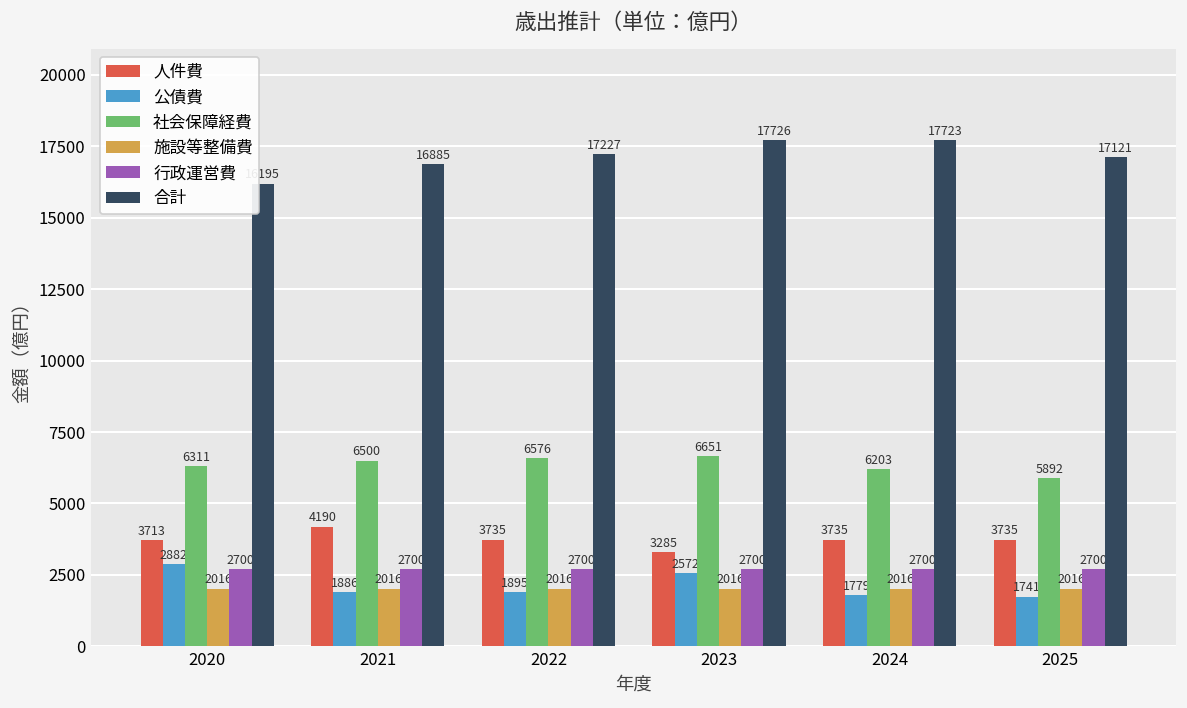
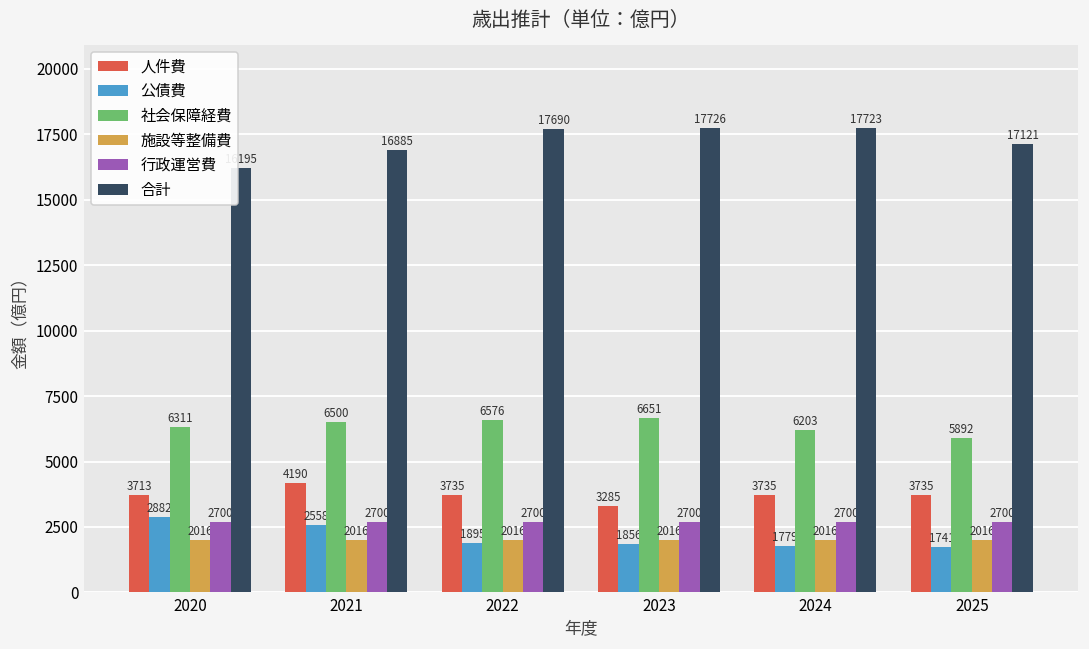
公債費, 2021: 1886 -> 2558
合計, 2022: 17227 -> 17690
公債費, 2023: 2572 -> 1856
